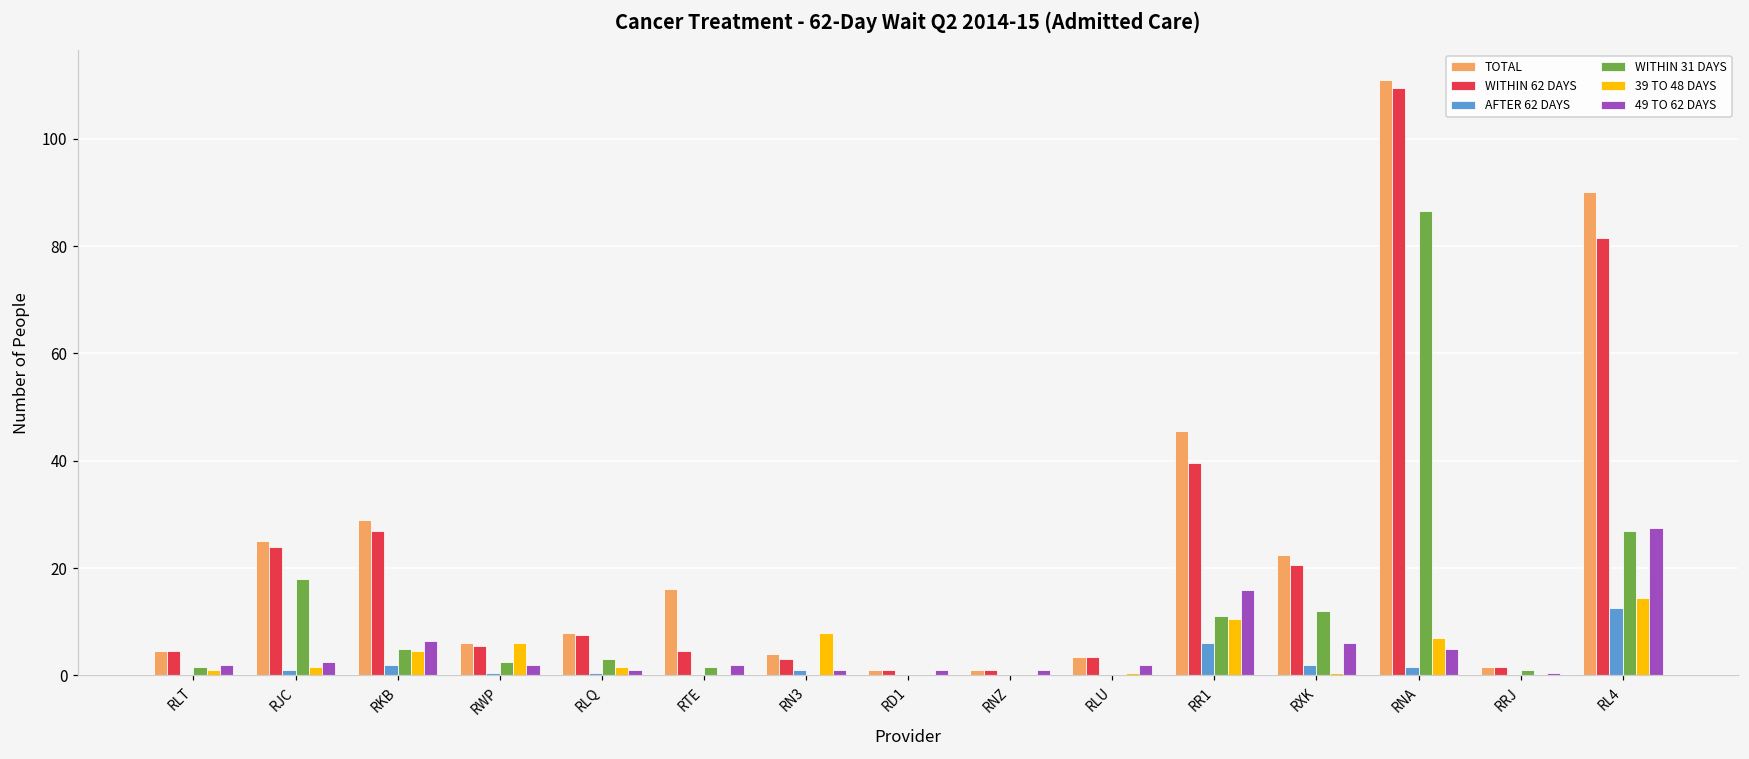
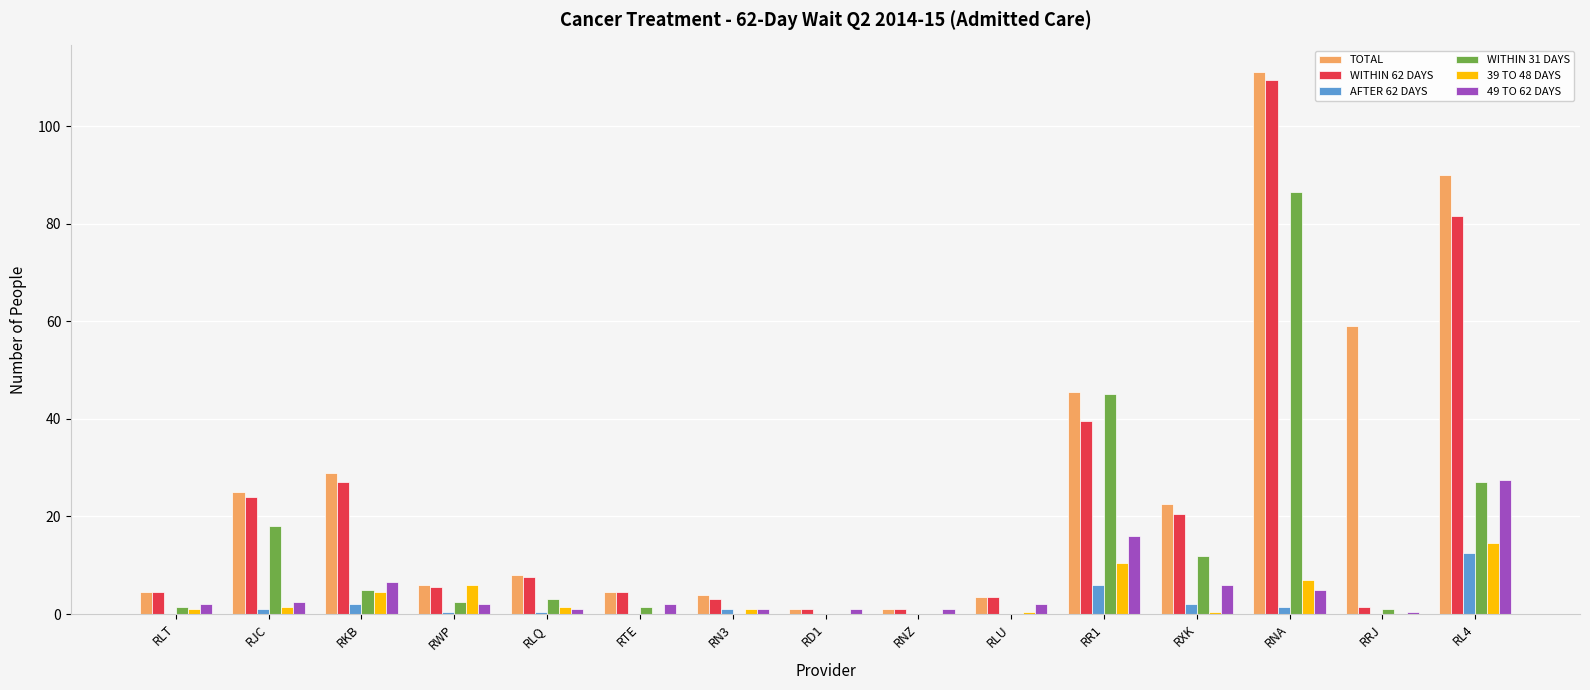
TOTAL, RTE: 16 -> 5
39 TO 48 DAYS, RN3: 8 -> 1
WITHIN 31 DAYS, RR1: 11 -> 45
TOTAL, RRJ: 2 -> 59
